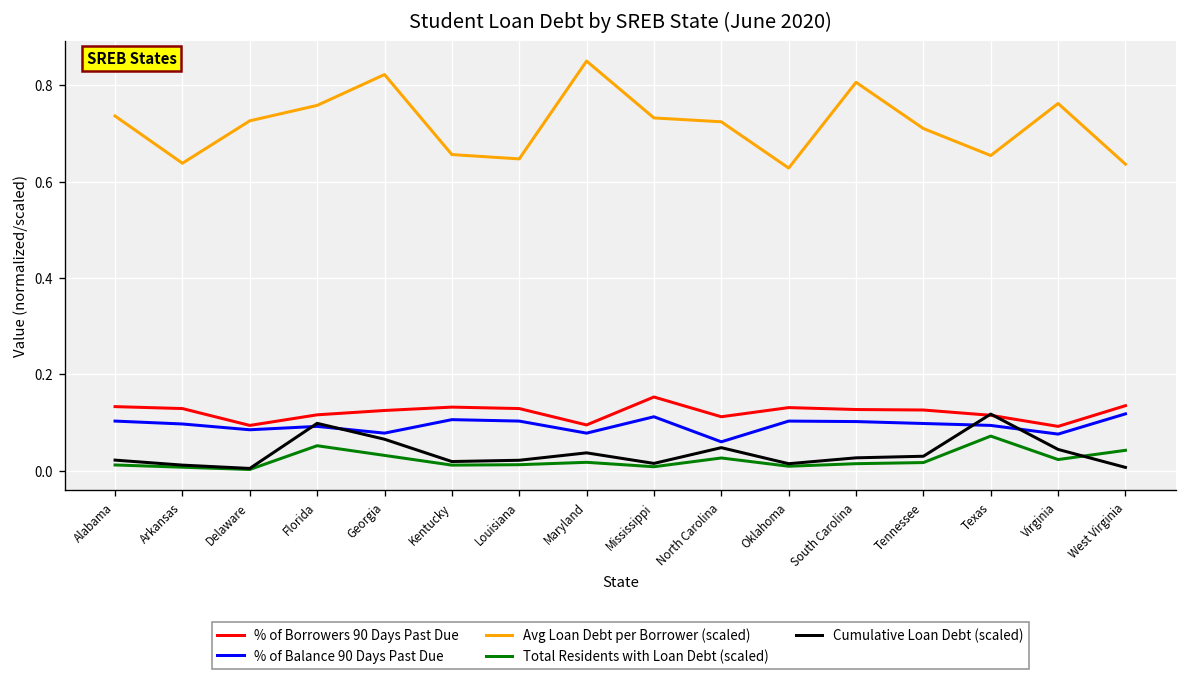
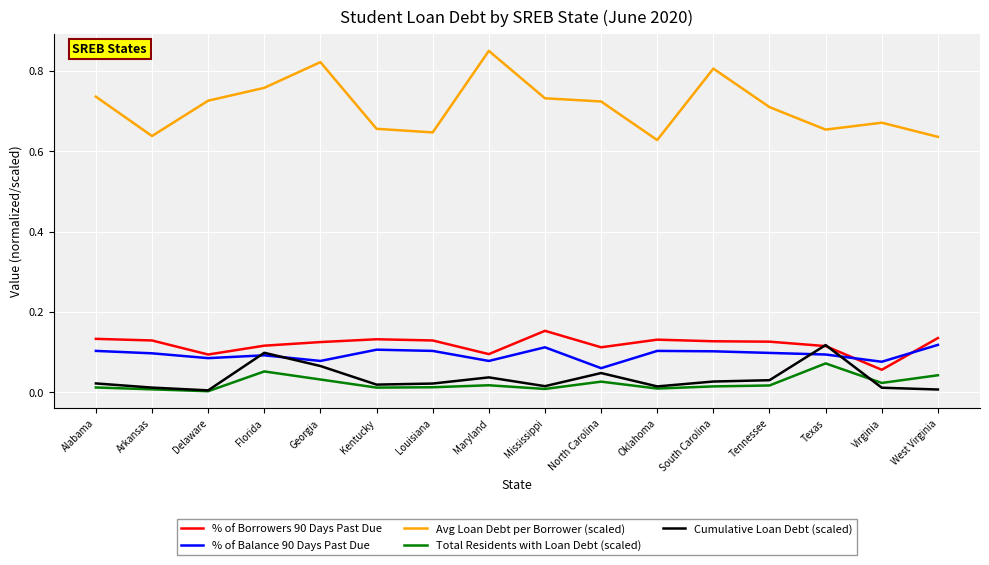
% of Borrowers 90 Days Past Due, Virginia: 0.09 -> 0.06
Avg Loan Debt per Borrower (scaled), Virginia: 0.76 -> 0.67
Cumulative Loan Debt (scaled), Virginia: 0.04 -> 0.01
